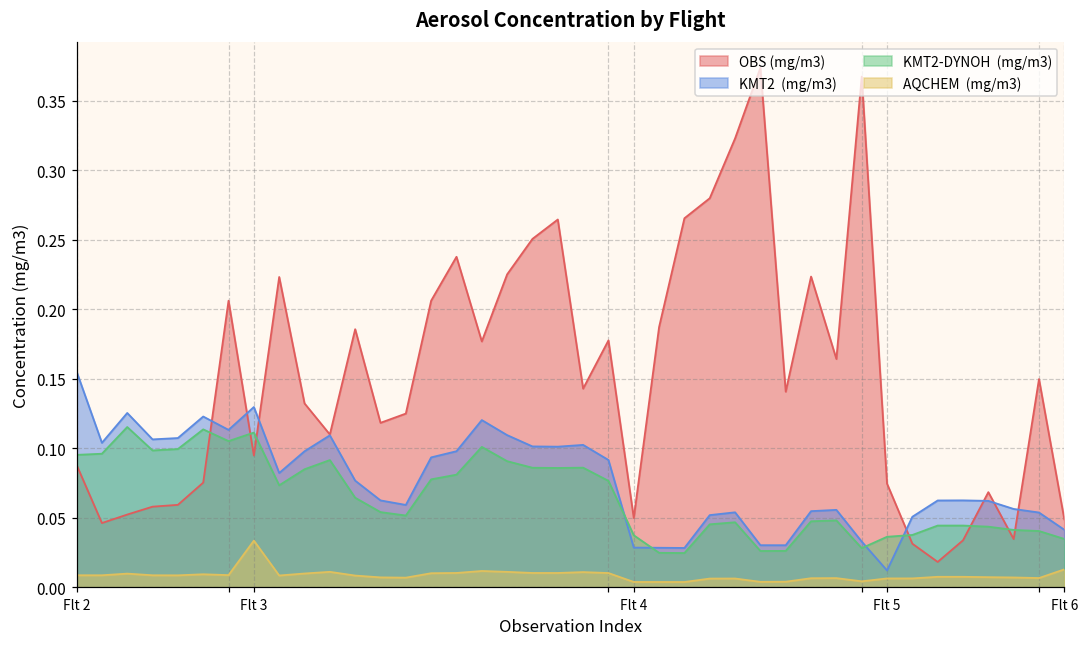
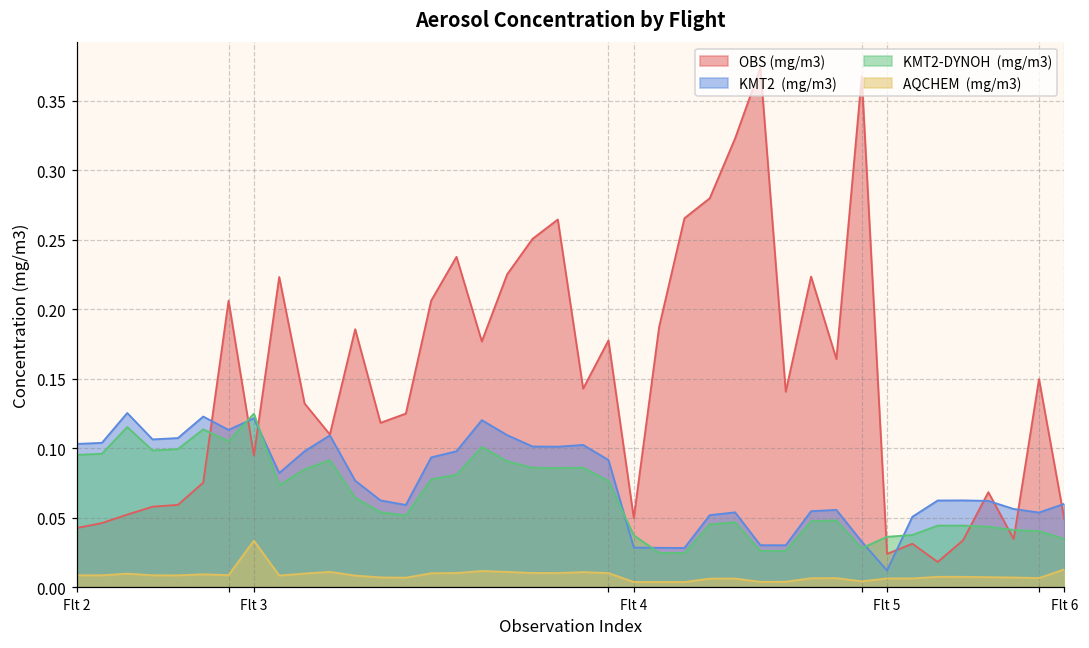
OBS (mg/m3), Flt 2: 0.088 -> 0.043
KMT2 (mg/m3), Flt 2: 0.155 -> 0.103
KMT2 (mg/m3), Flt 3: 0.130 -> 0.122
KMT2-DYNOH (mg/m3), Flt 3: 0.111 -> 0.125
OBS (mg/m3), Flt 5: 0.074 -> 0.024
KMT2 (mg/m3), Flt 6: 0.041 -> 0.060
